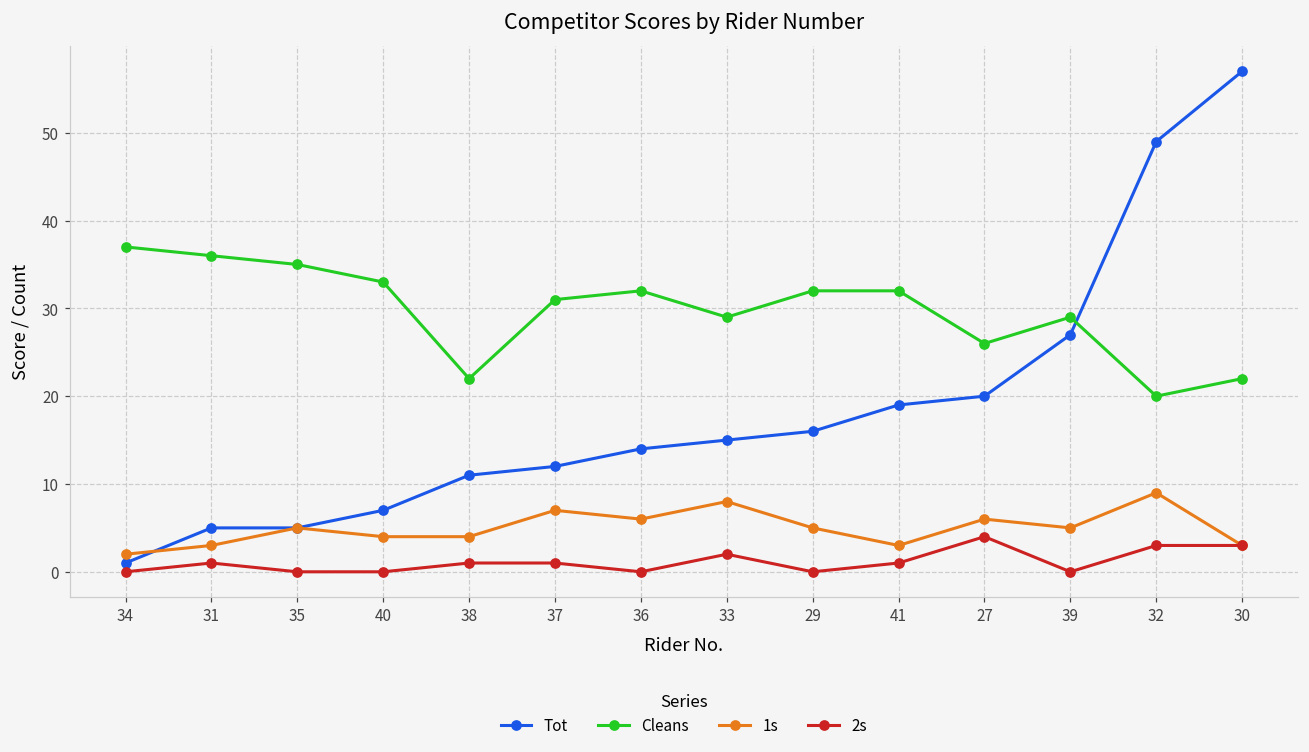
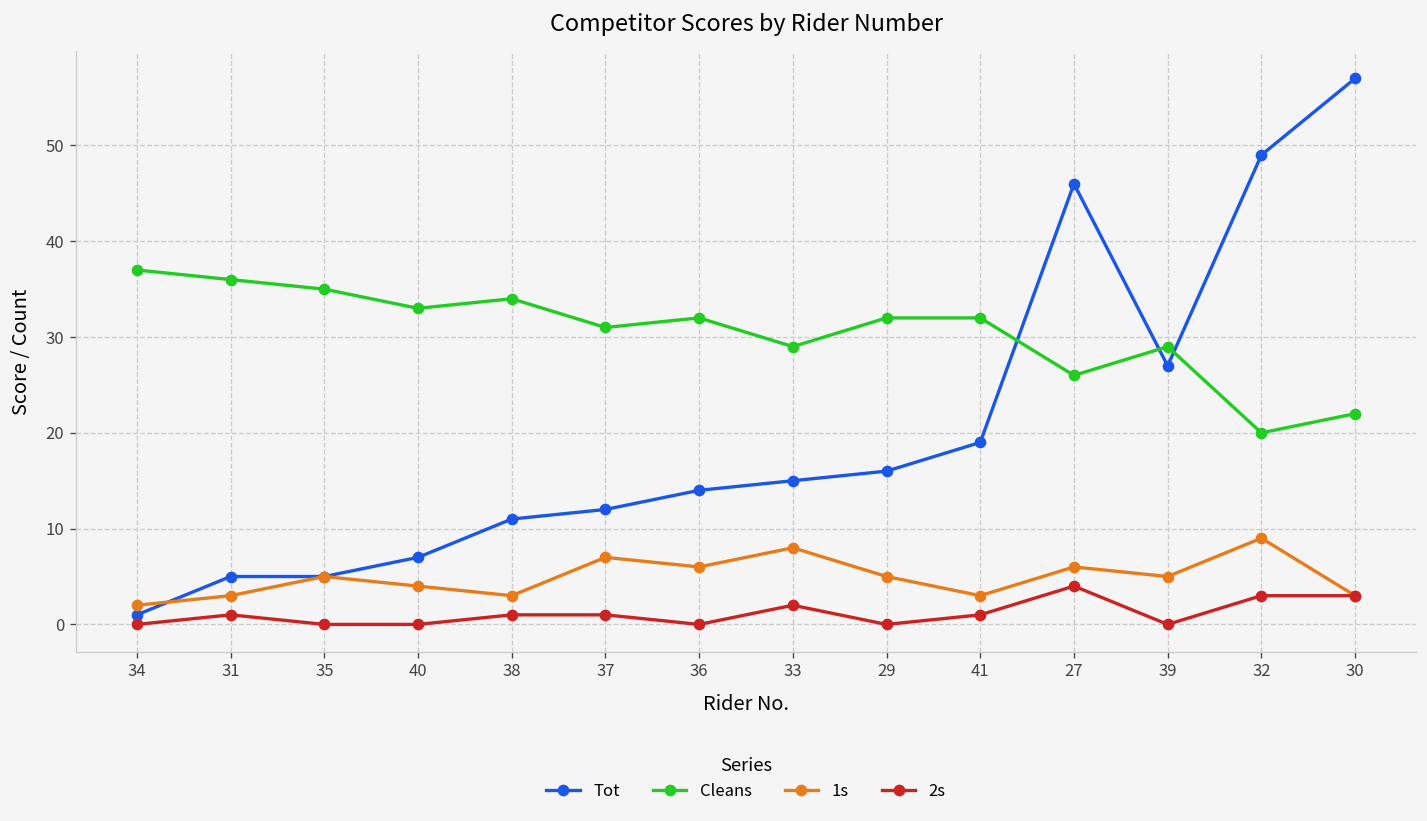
Cleans, 38: 22 -> 34
1s, 38: 4 -> 3
Tot, 27: 20 -> 46
